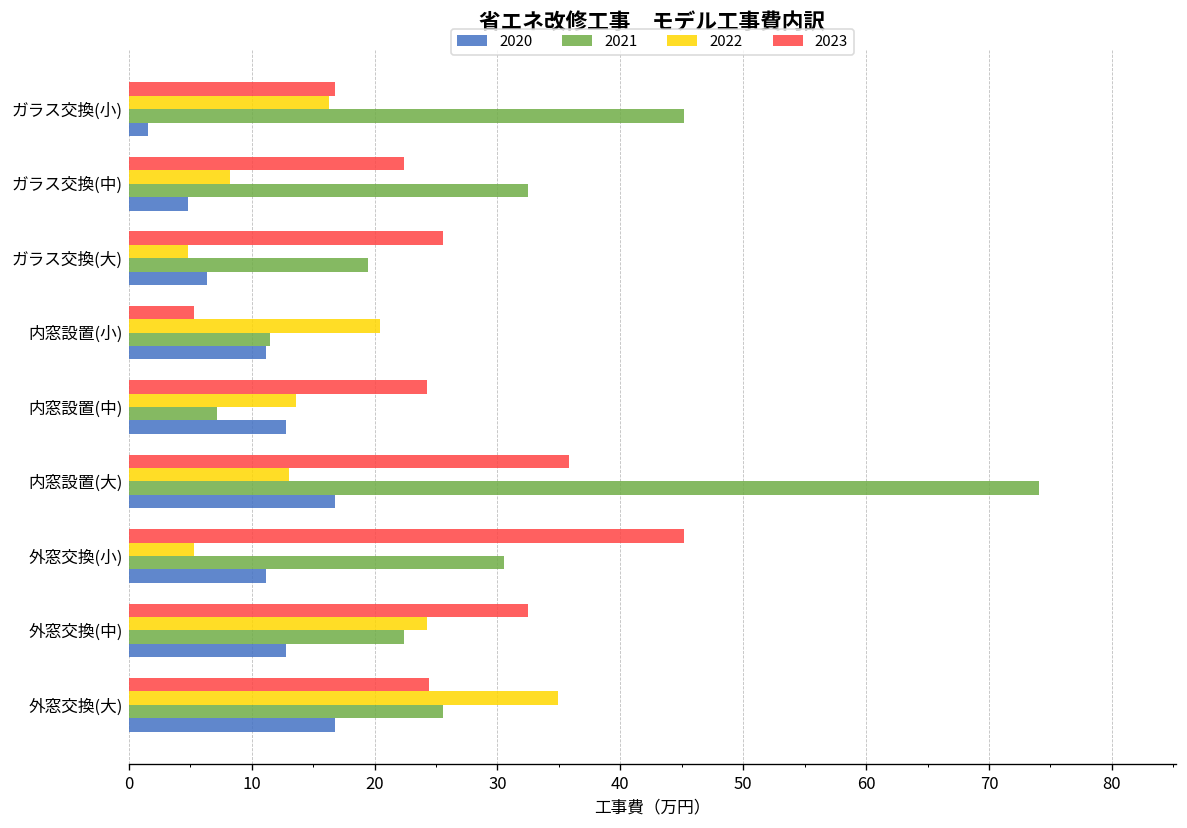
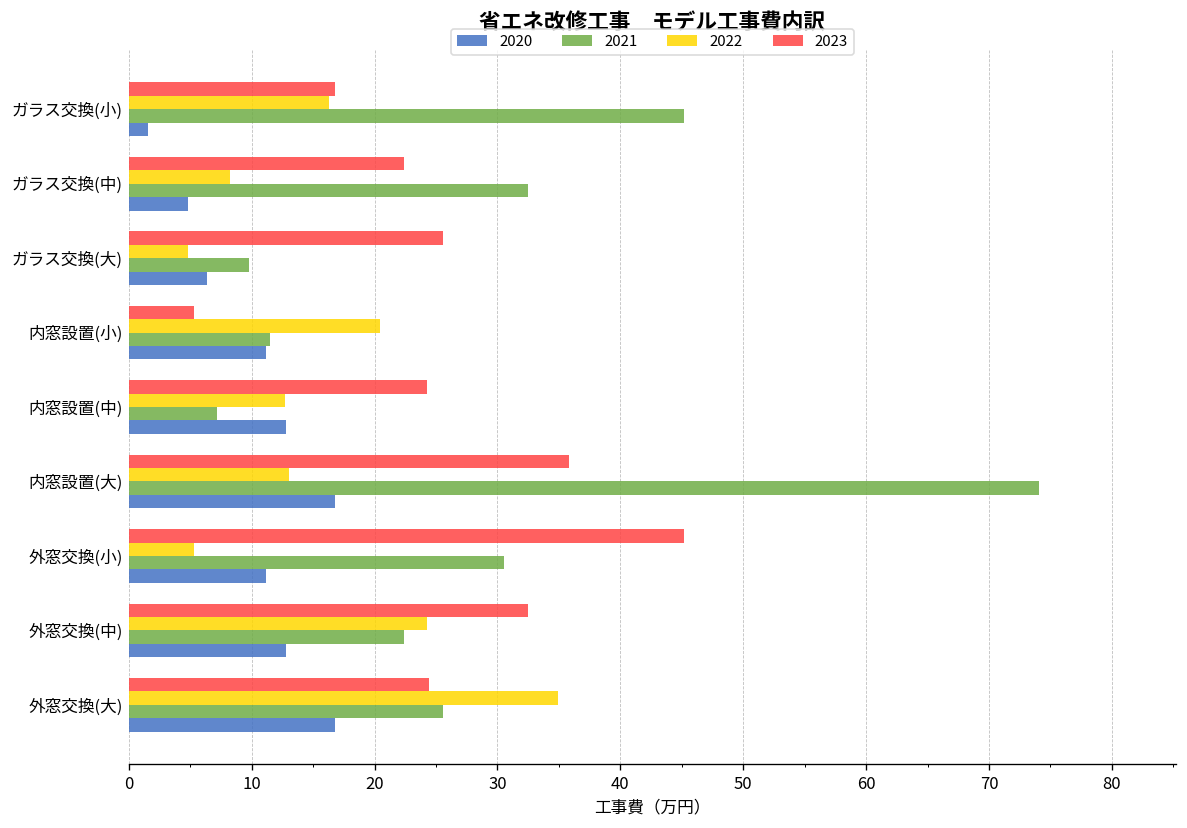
2021, ガラス交換(大): 19.5 -> 9.8
2022, 内窓設置(中): 13.6 -> 12.7
